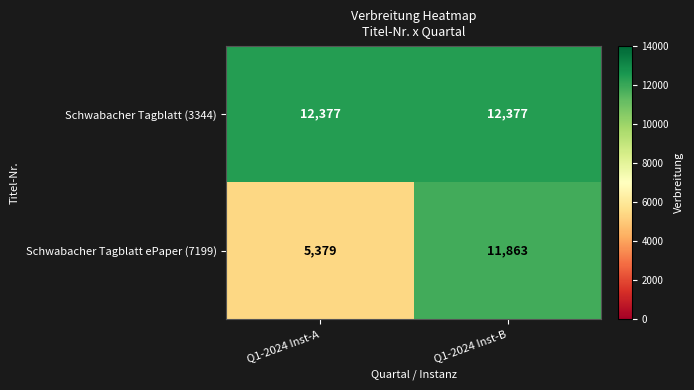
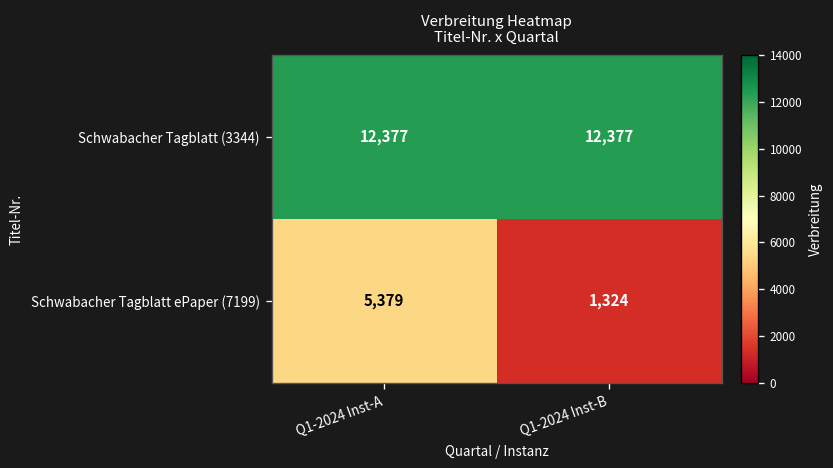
Schwabacher Tagblatt ePaper (7199), Q1-2024 Inst-B: 11,863 -> 1,324
